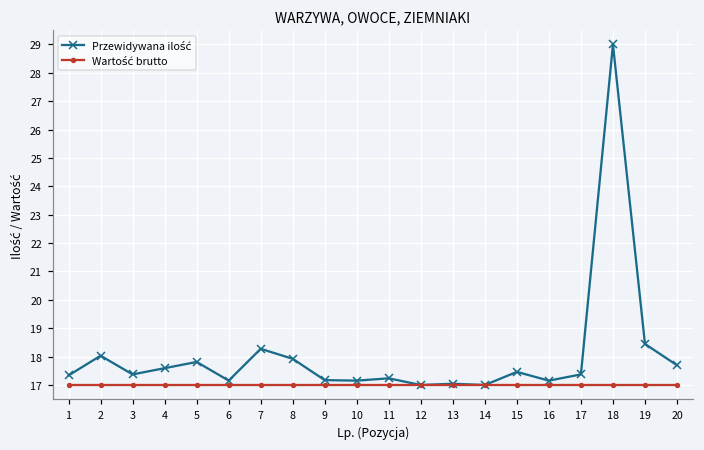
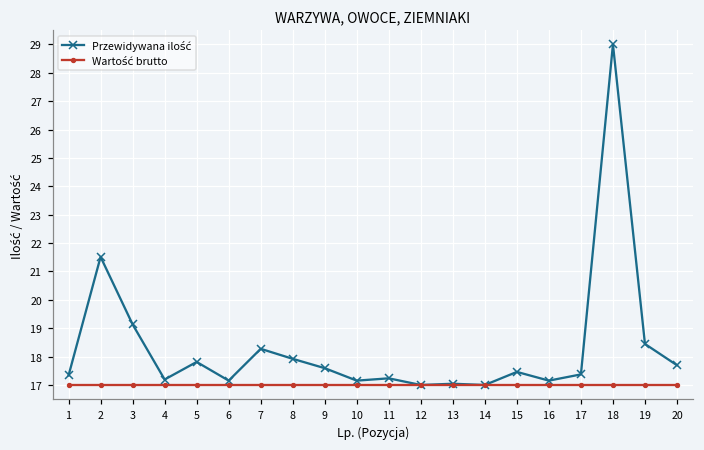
Przewidywana ilość, 2: 18.0 -> 21.5
Przewidywana ilość, 3: 17.4 -> 19.1
Przewidywana ilość, 4: 17.6 -> 17.2
Przewidywana ilość, 9: 17.2 -> 17.6
